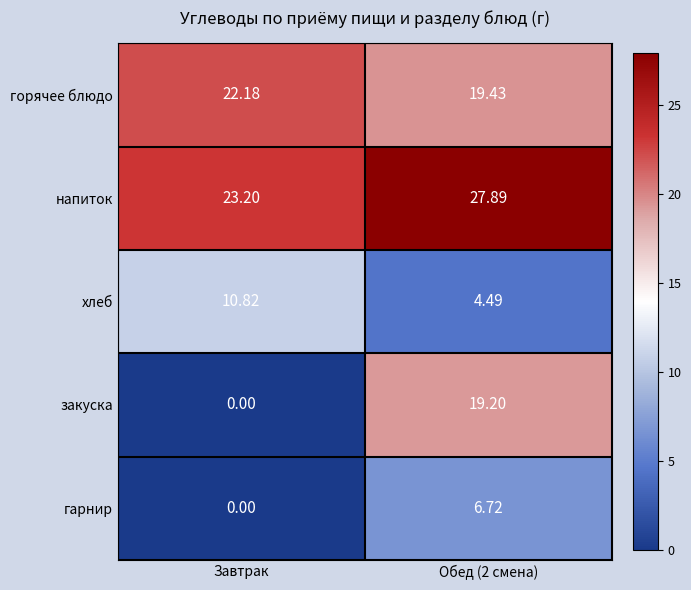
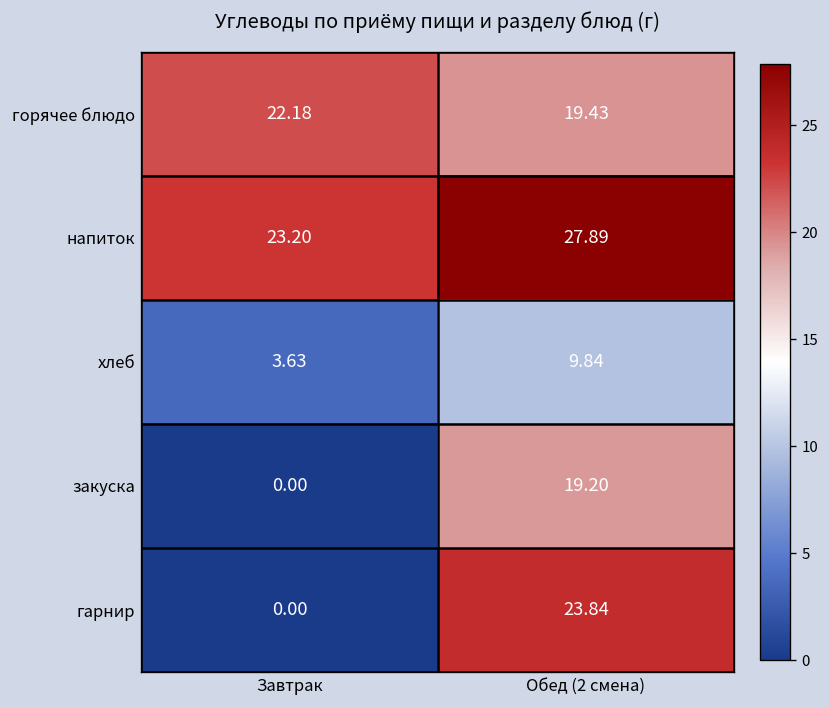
хлеб, Завтрак: 10.82 -> 3.63
хлеб, Обед (2 смена): 4.49 -> 9.84
гарнир, Обед (2 смена): 6.72 -> 23.84
